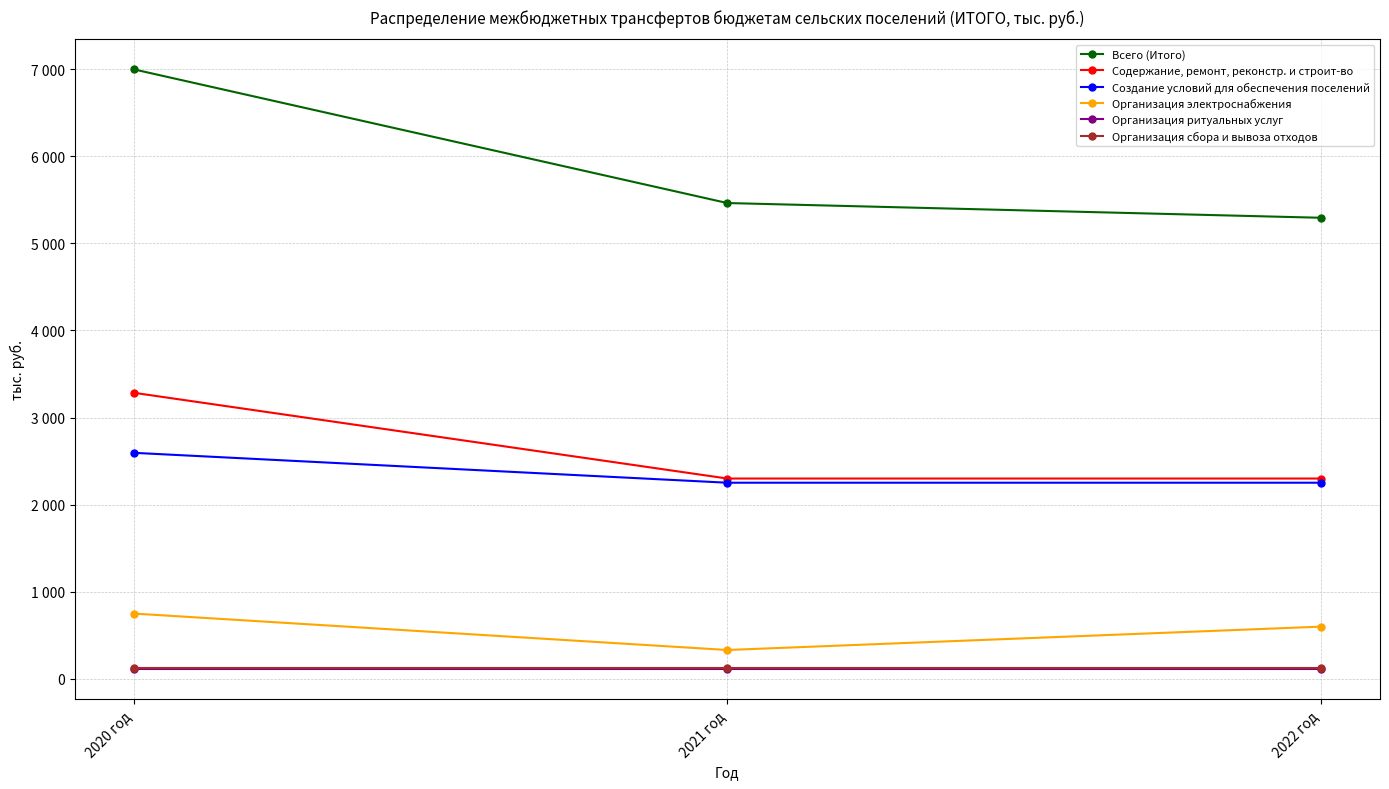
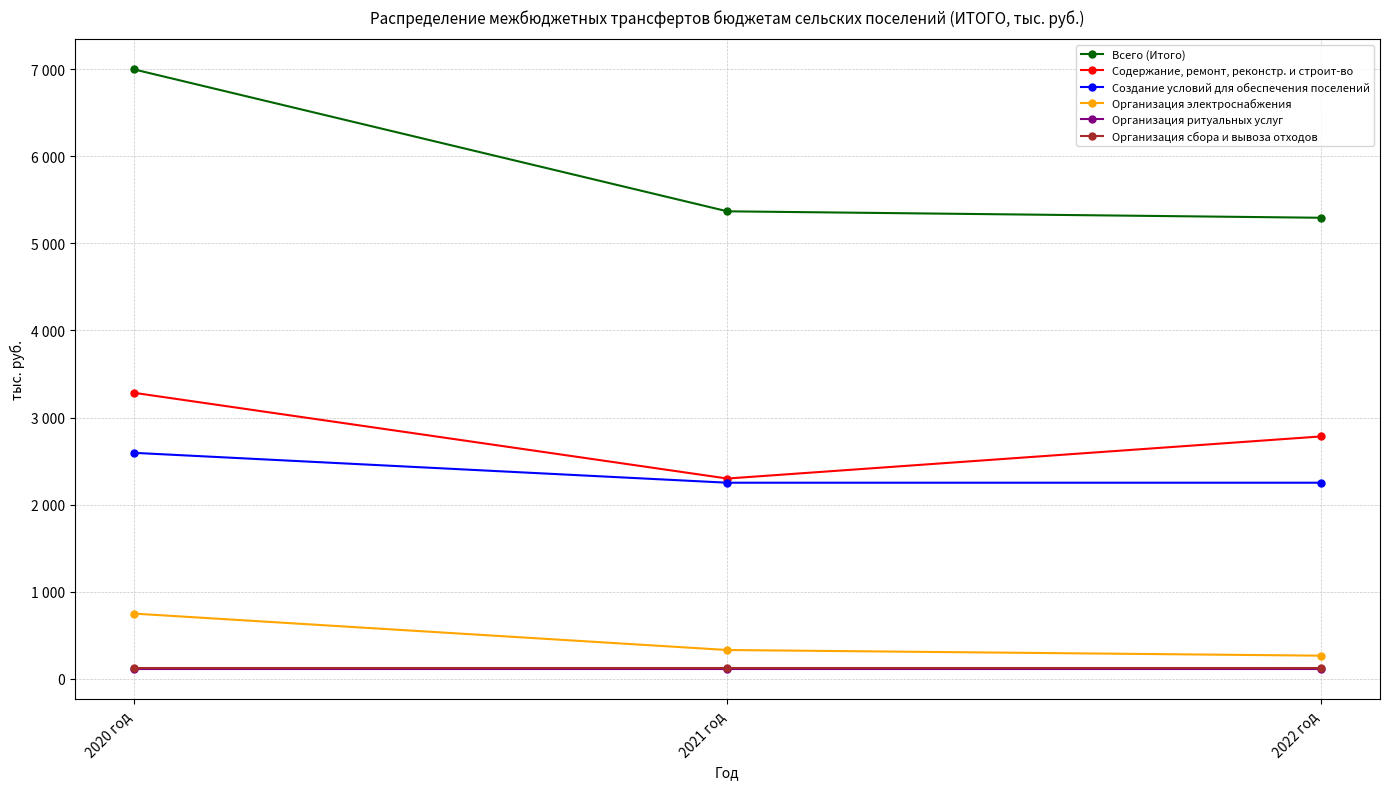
Всего (Итого), 2021 год: 5500 -> 5400
Содержание, ремонт, реконстр. и строит-во, 2022 год: 2300 -> 2800
Организация электроснабжения, 2022 год: 600 -> 300
